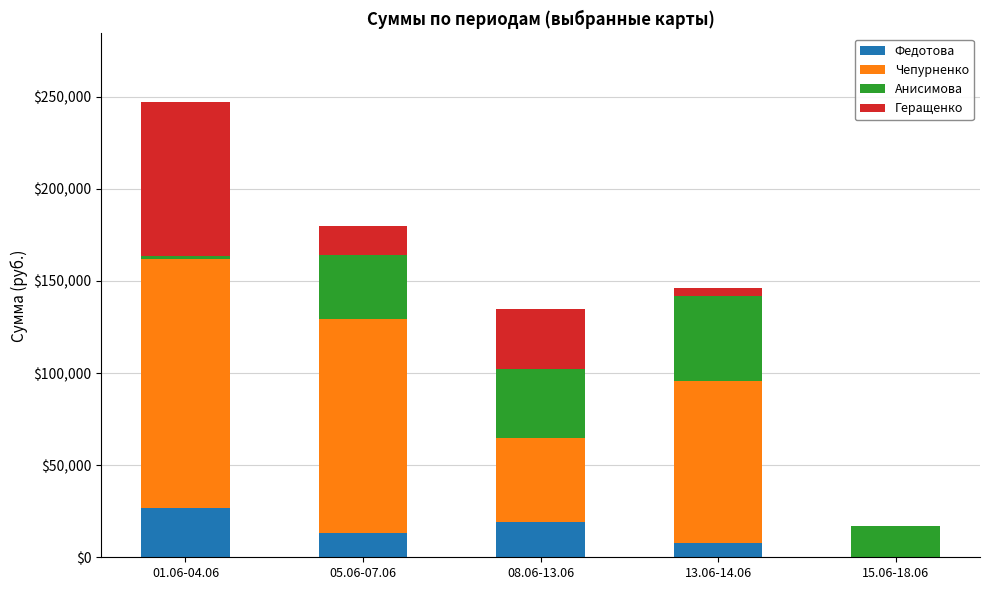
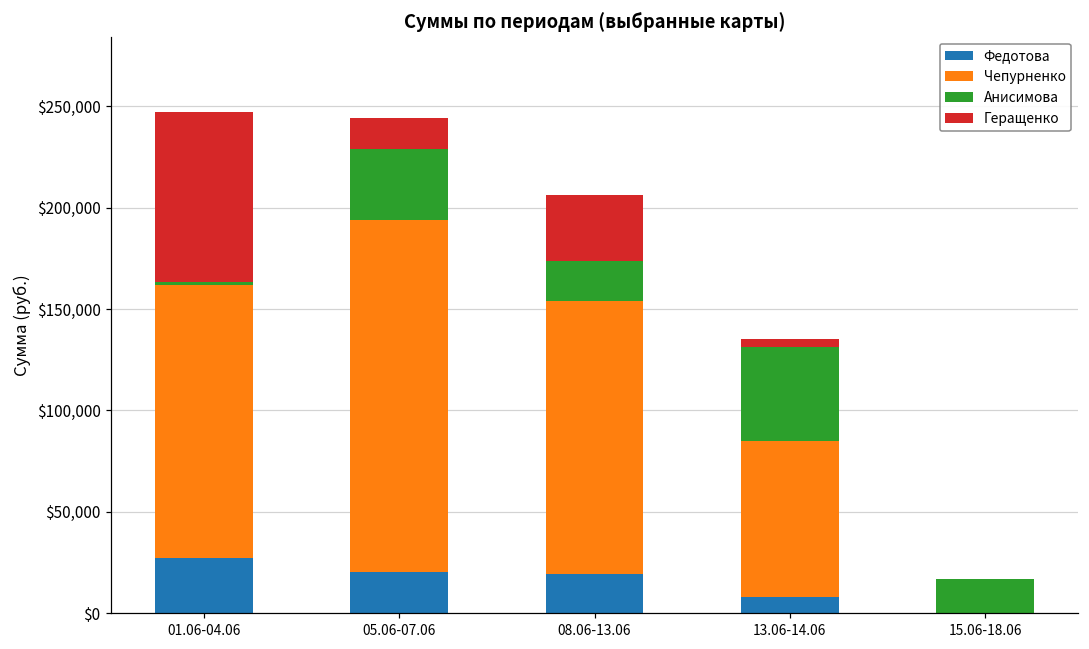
Федотова, 05.06-07.06: $13,000 -> $20,000
Чепурненко, 05.06-07.06: $116,000 -> $174,000
Чепурненко, 08.06-13.06: $46,000 -> $135,000
Анисимова, 08.06-13.06: $37,000 -> $20,000
Чепурненко, 13.06-14.06: $88,000 -> $77,000
